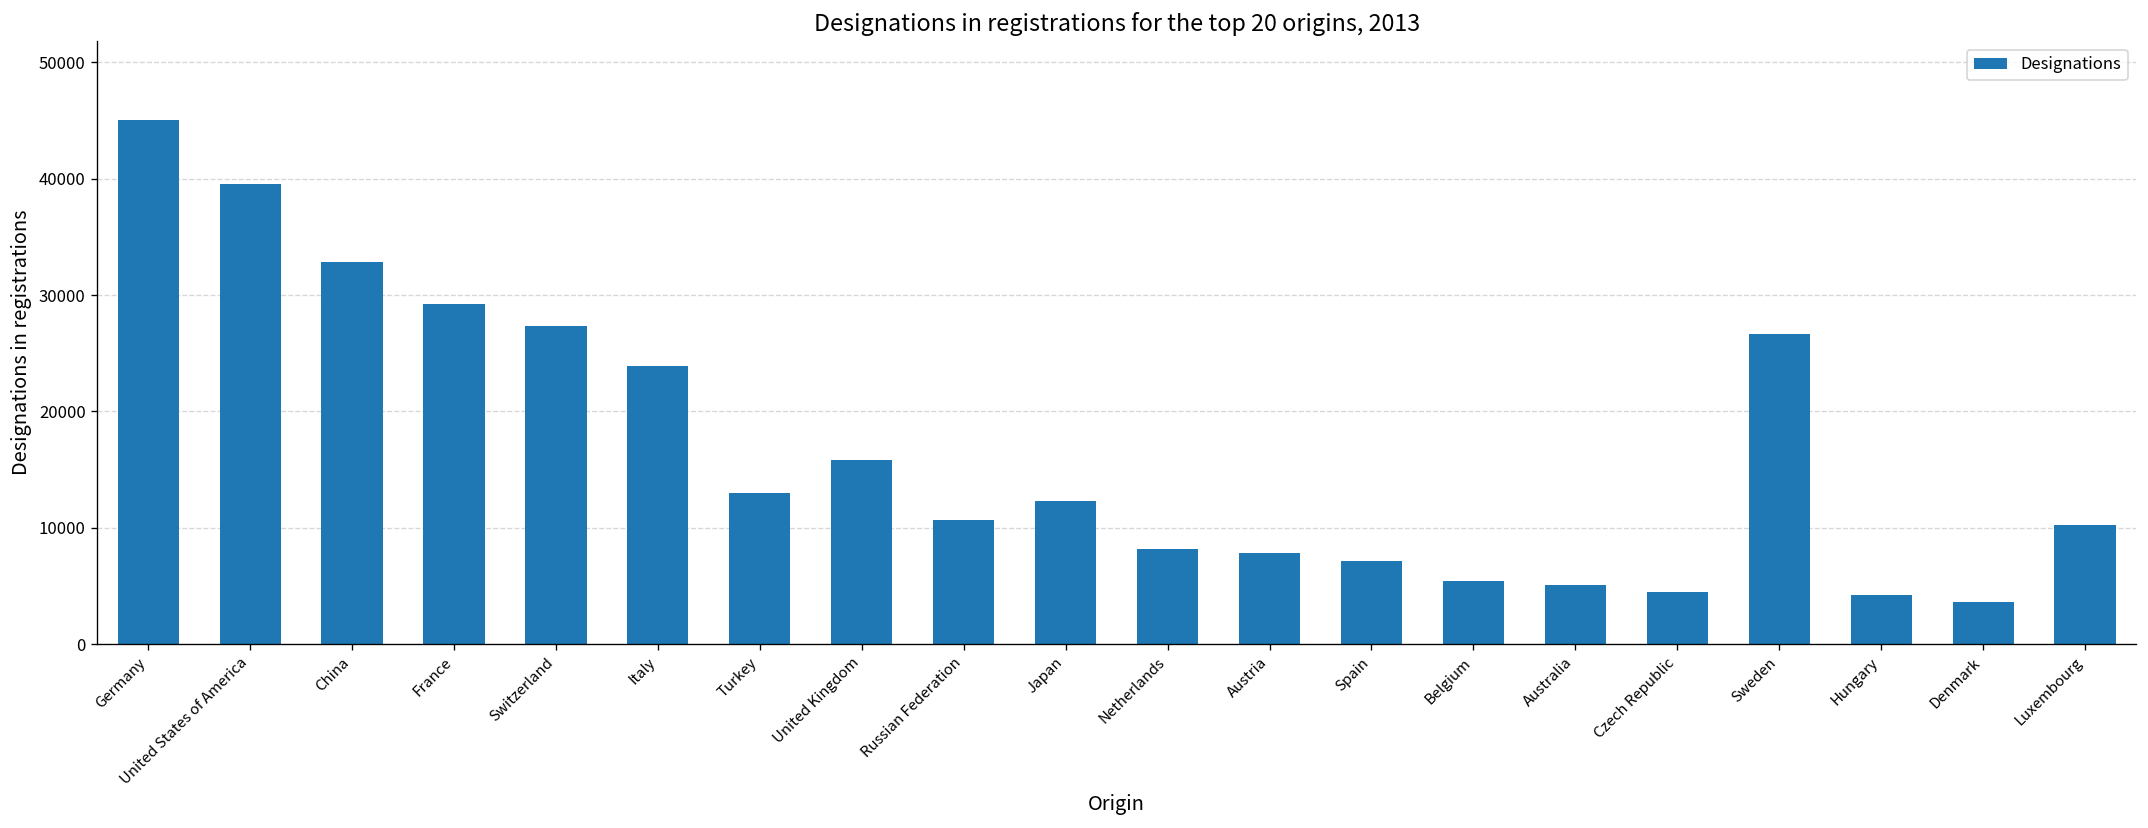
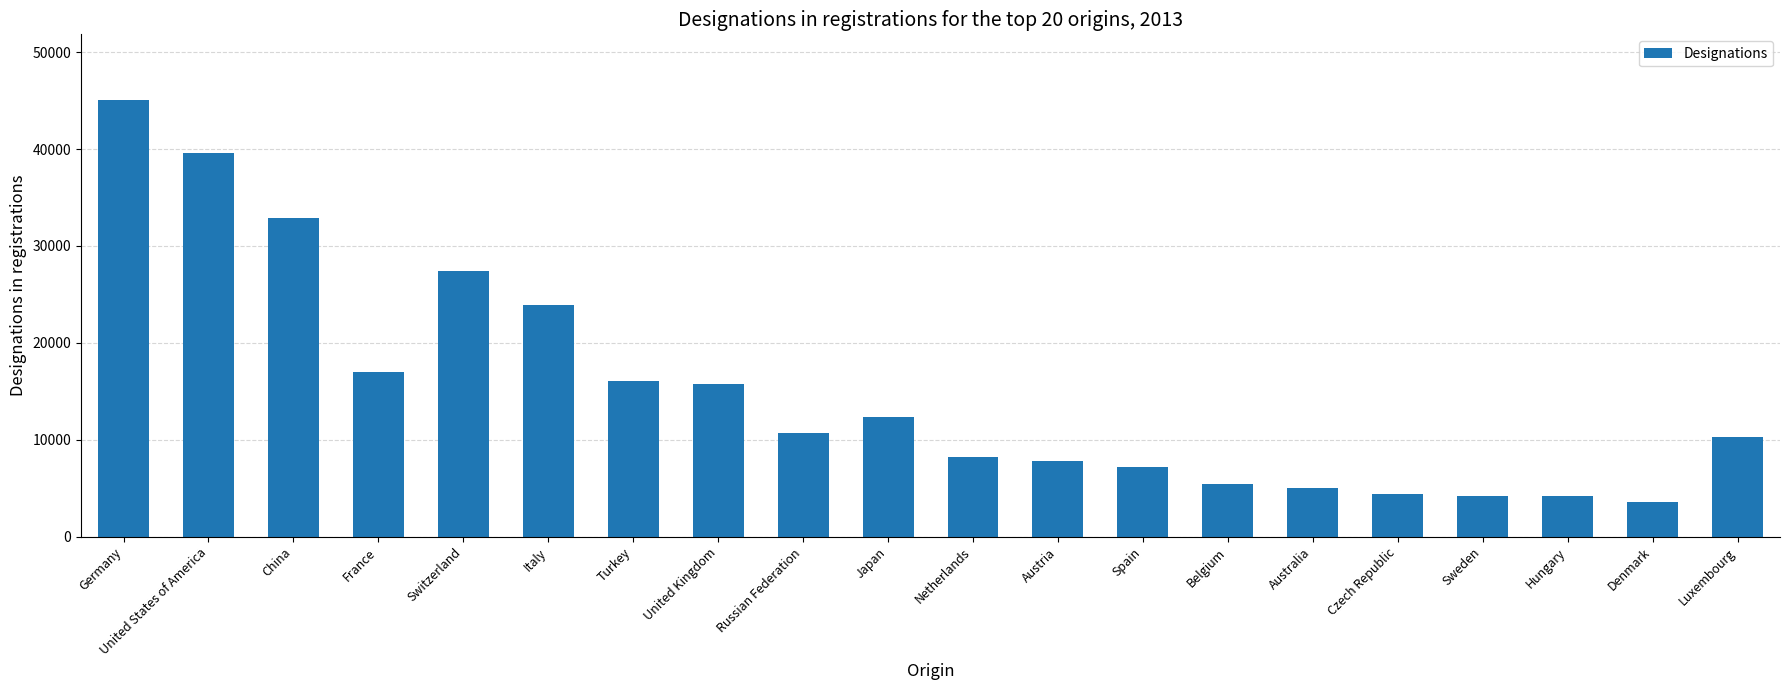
France: 29000 -> 17000
Turkey: 13000 -> 16000
Sweden: 27000 -> 4000
